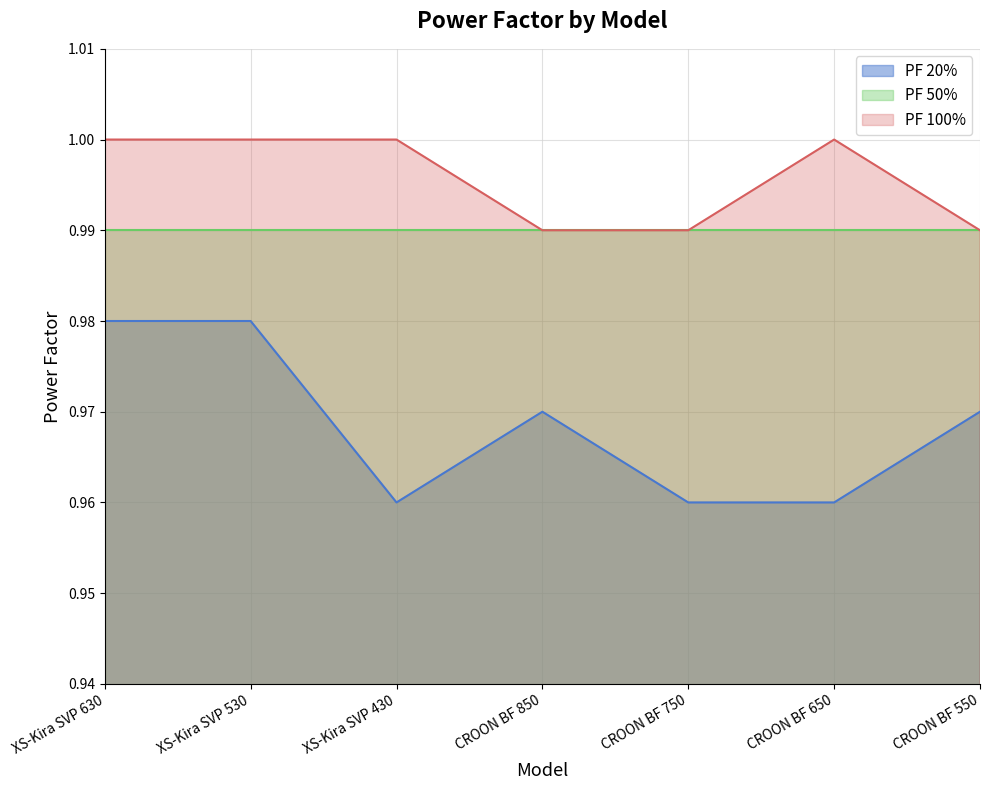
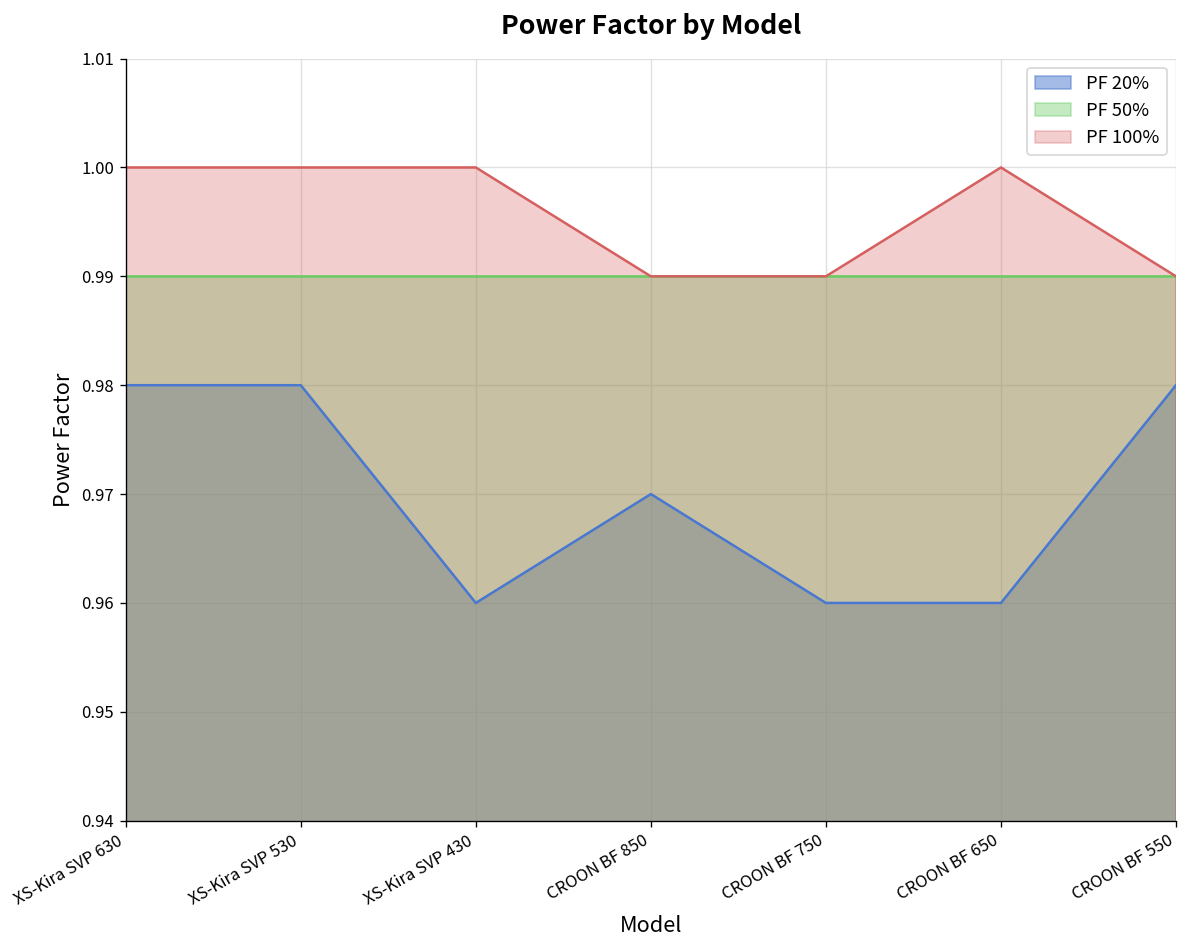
PF 20%, CROON BF 550: 0.97 -> 0.98
